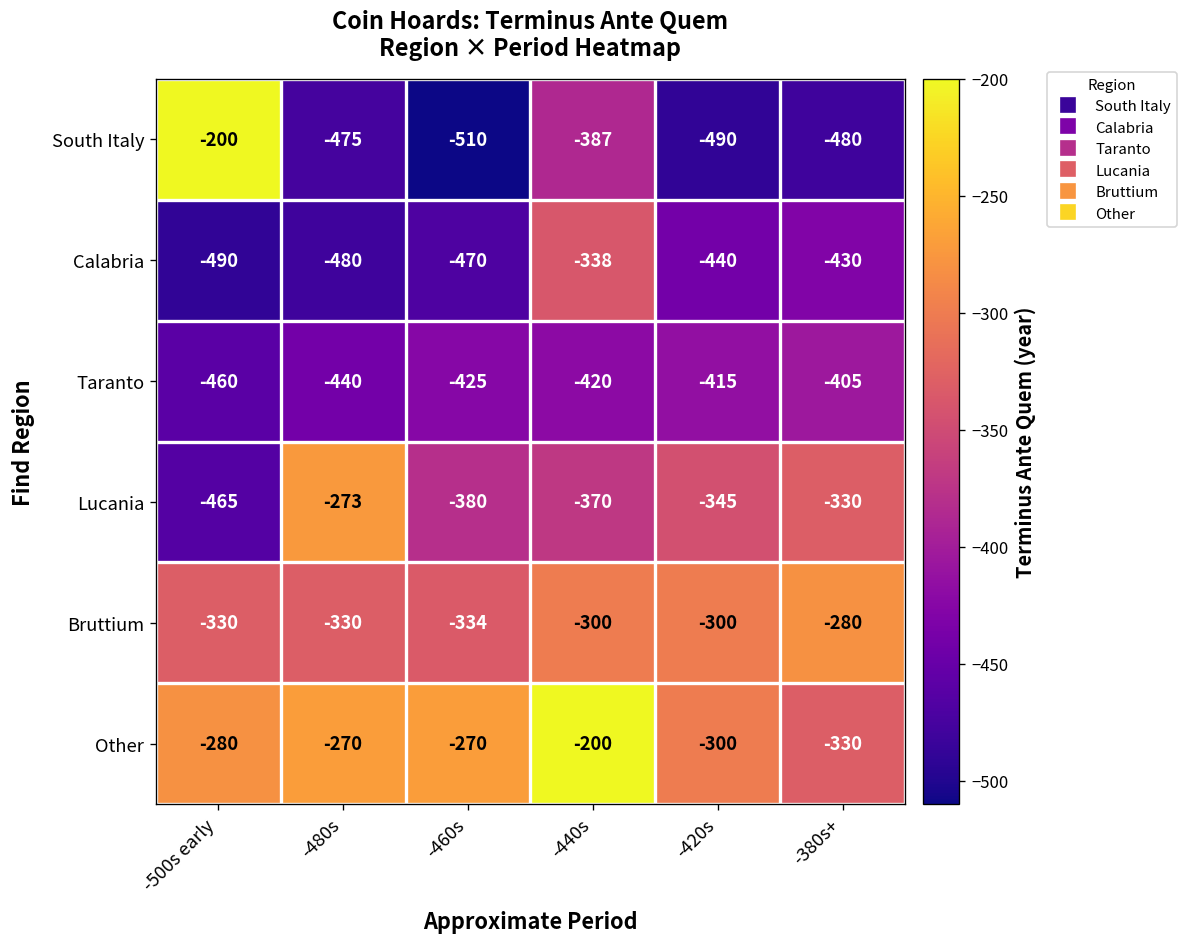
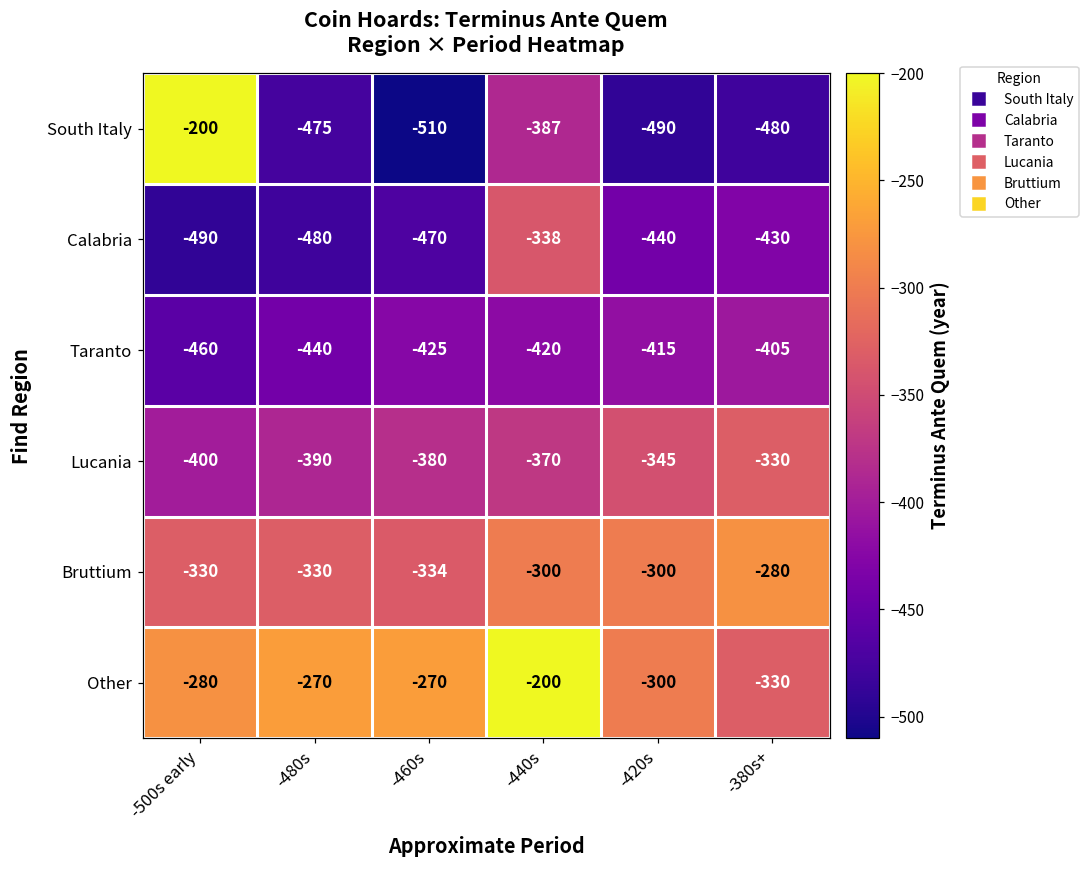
Lucania, -500s early: -465 -> -400
Lucania, -480s: -273 -> -390
